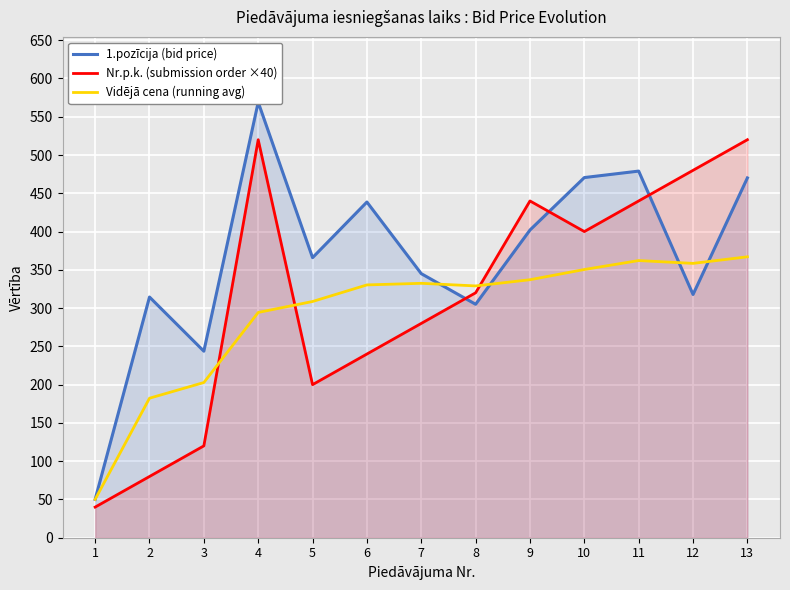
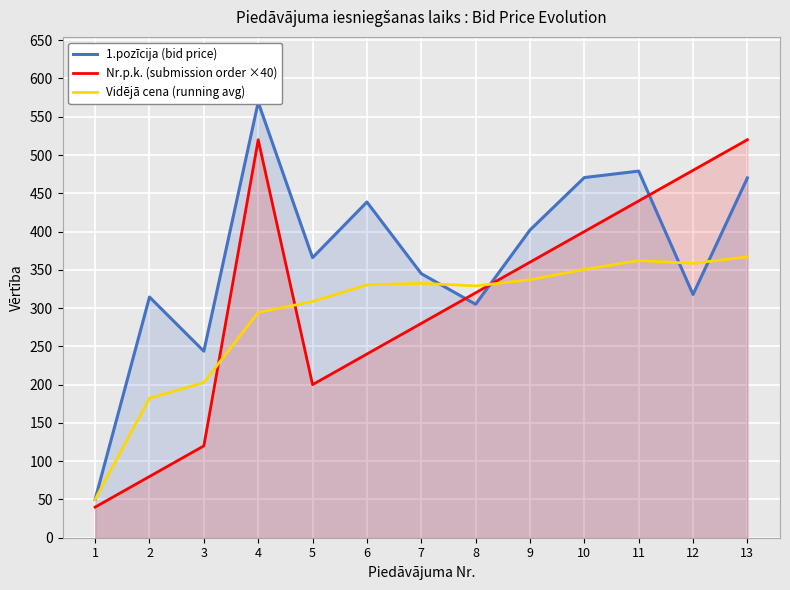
Nr.p.k. (submission order ×40), 9: 440 -> 360
